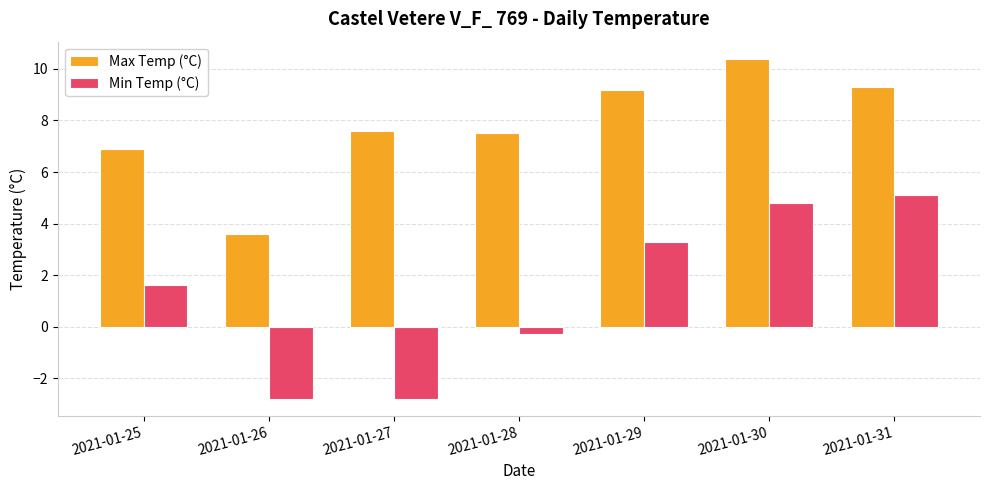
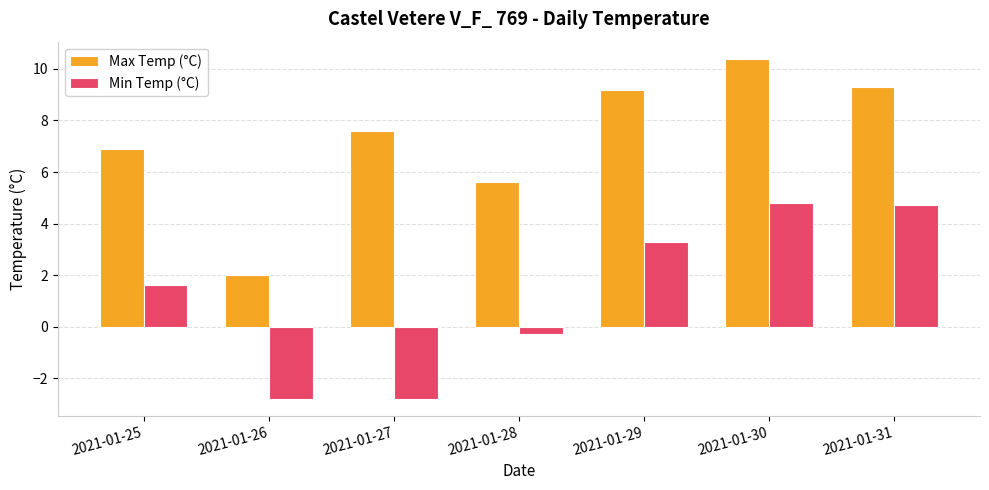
Max Temp (°C), 2021-01-26: 3.6 -> 2.0
Max Temp (°C), 2021-01-28: 7.5 -> 5.6
Min Temp (°C), 2021-01-31: 5.1 -> 4.7
